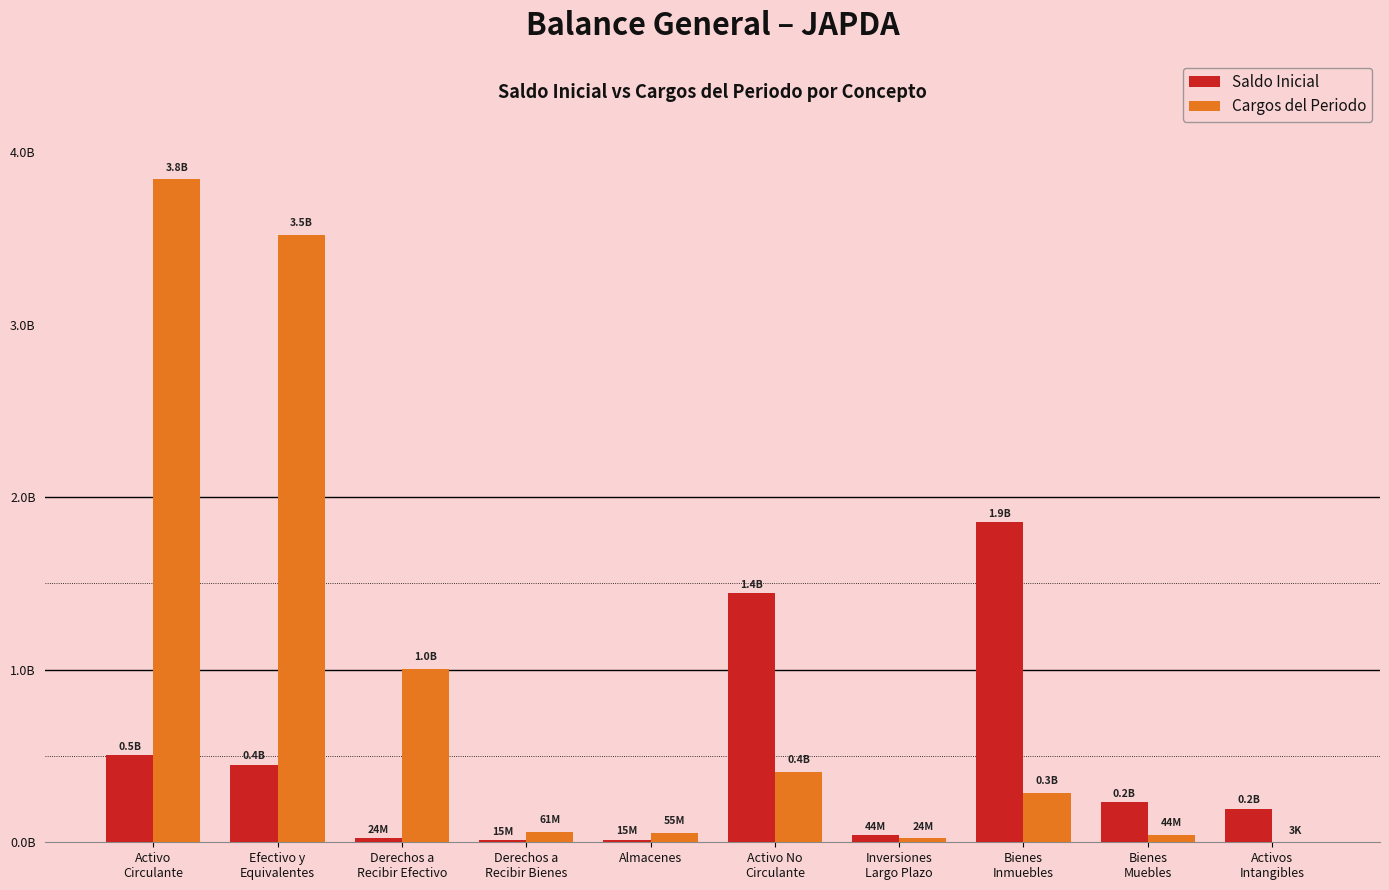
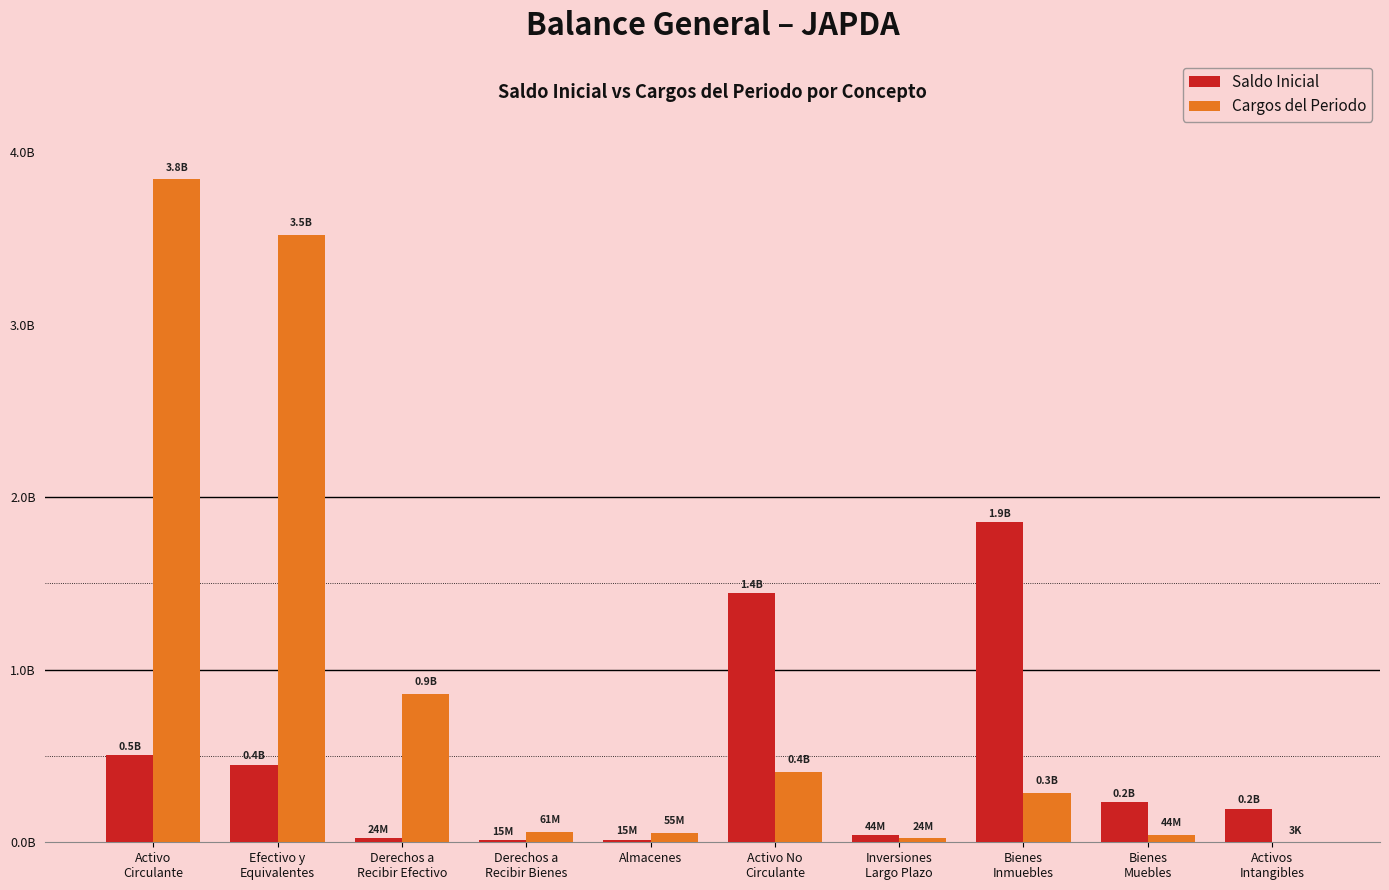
Cargos del Periodo, Derechos a Recibir Efectivo: 1.0B -> 0.9B
